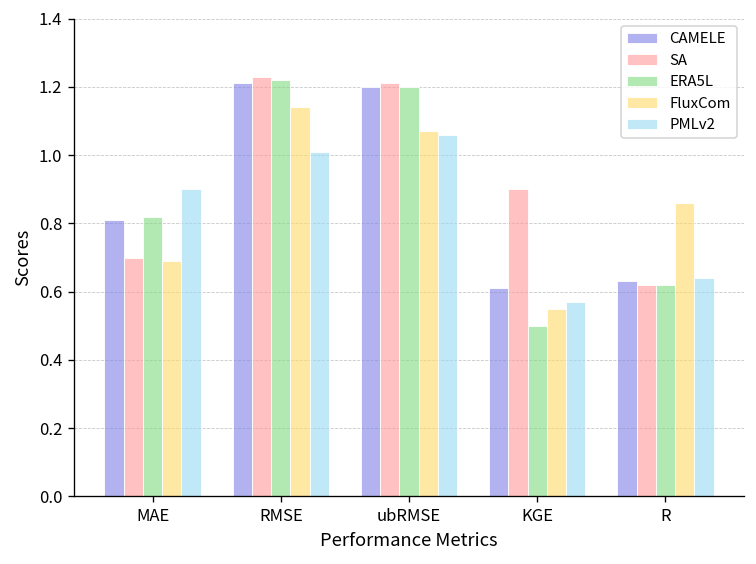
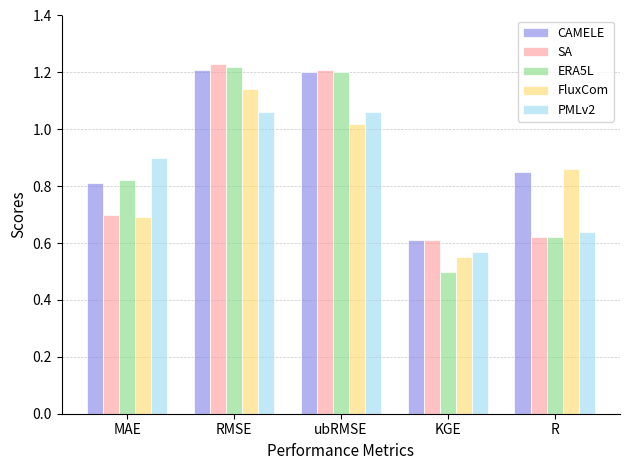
PMLv2, RMSE: 1.01 -> 1.06
FluxCom, ubRMSE: 1.07 -> 1.02
SA, KGE: 0.90 -> 0.61
CAMELE, R: 0.63 -> 0.85
